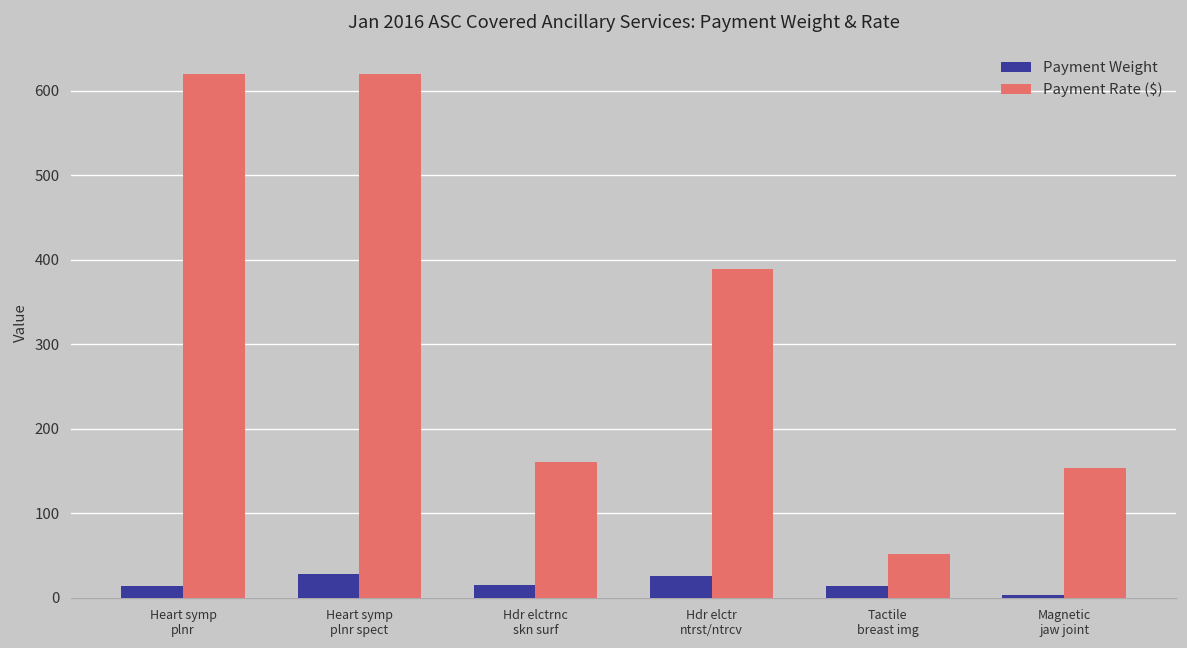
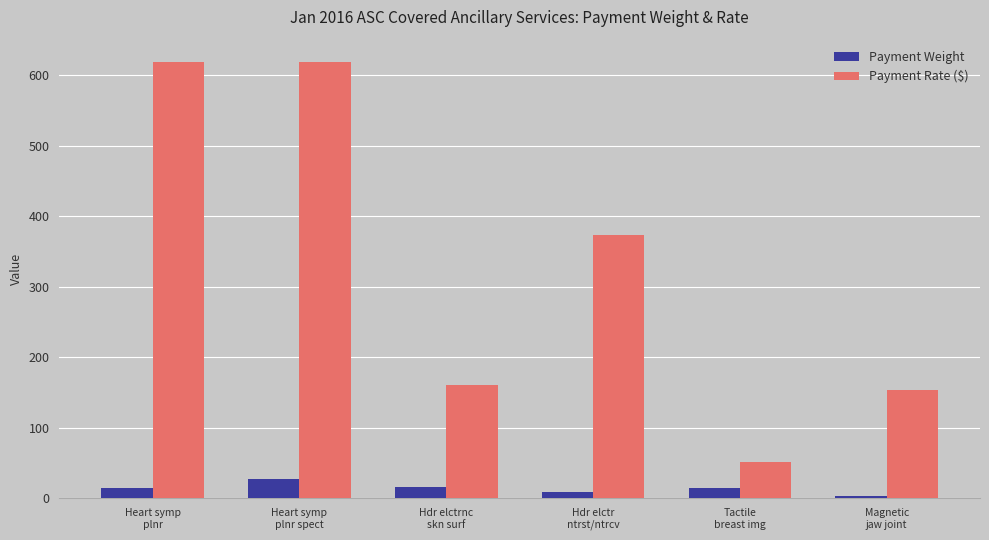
Payment Weight, Hdr elctr ntrst/ntrcv: 30 -> 10
Payment Rate ($), Hdr elctr ntrst/ntrcv: 390 -> 370
